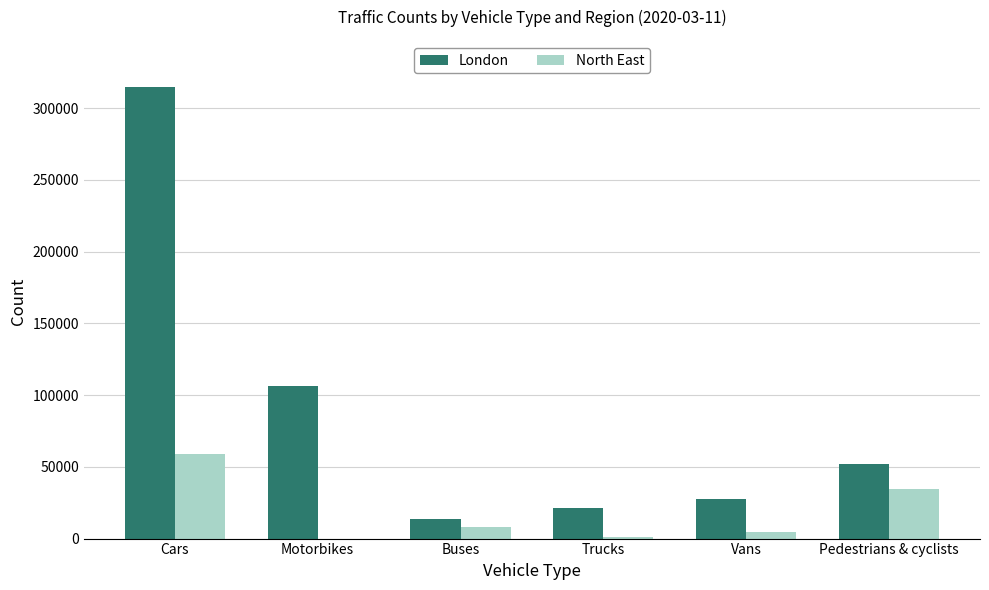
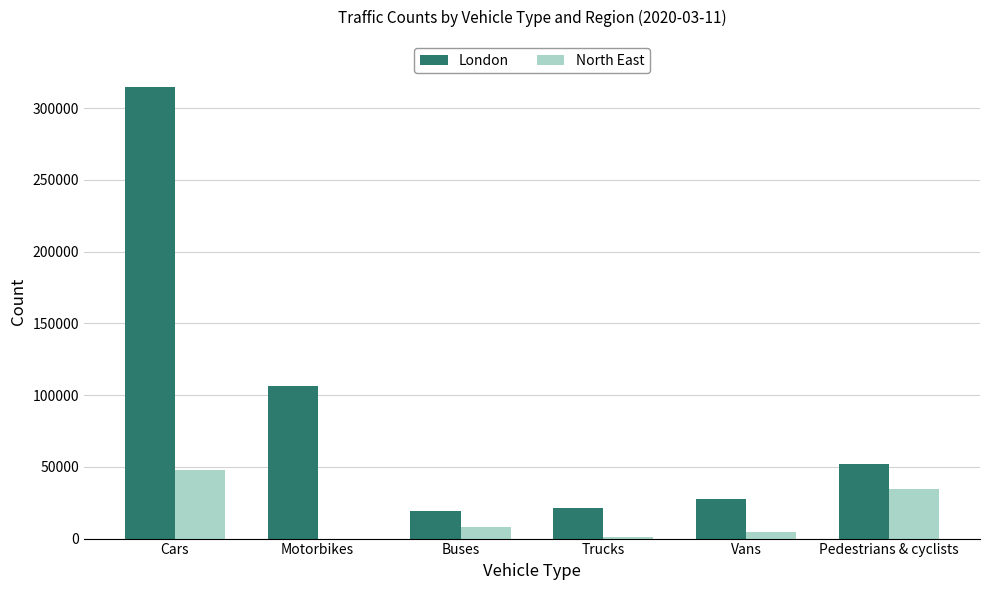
North East, Cars: 59000 -> 48000
London, Buses: 13000 -> 20000
